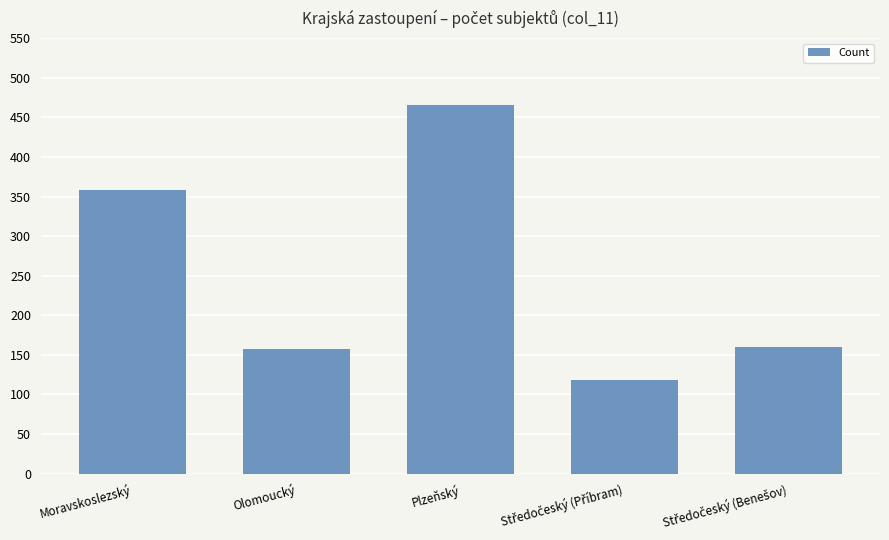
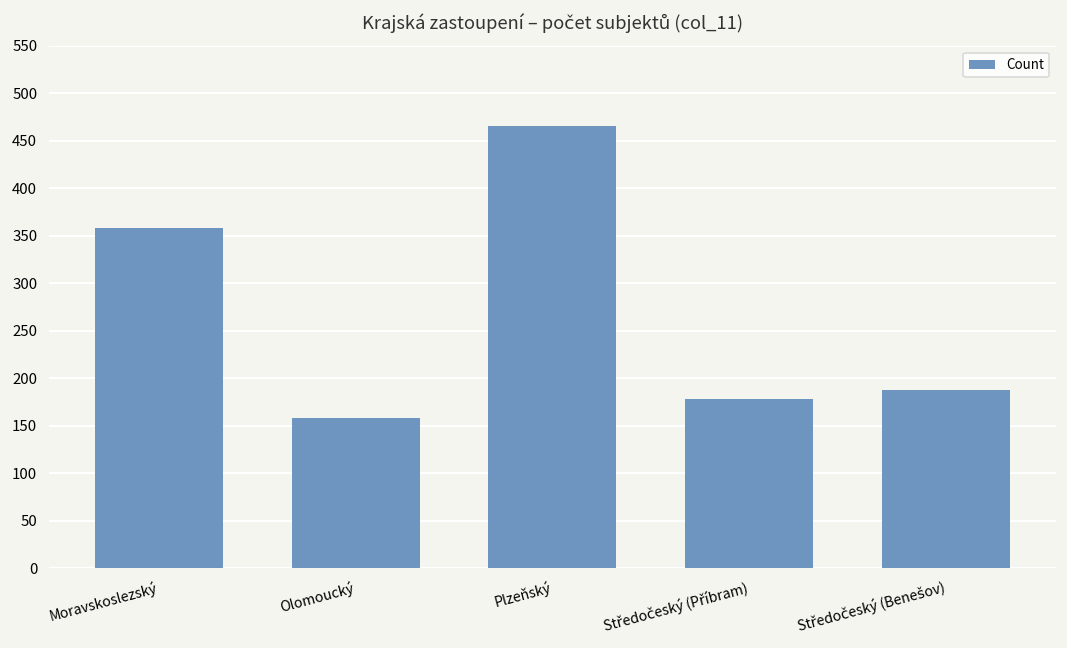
Středočeský (Příbram): 120 -> 180
Středočeský (Benešov): 160 -> 190
